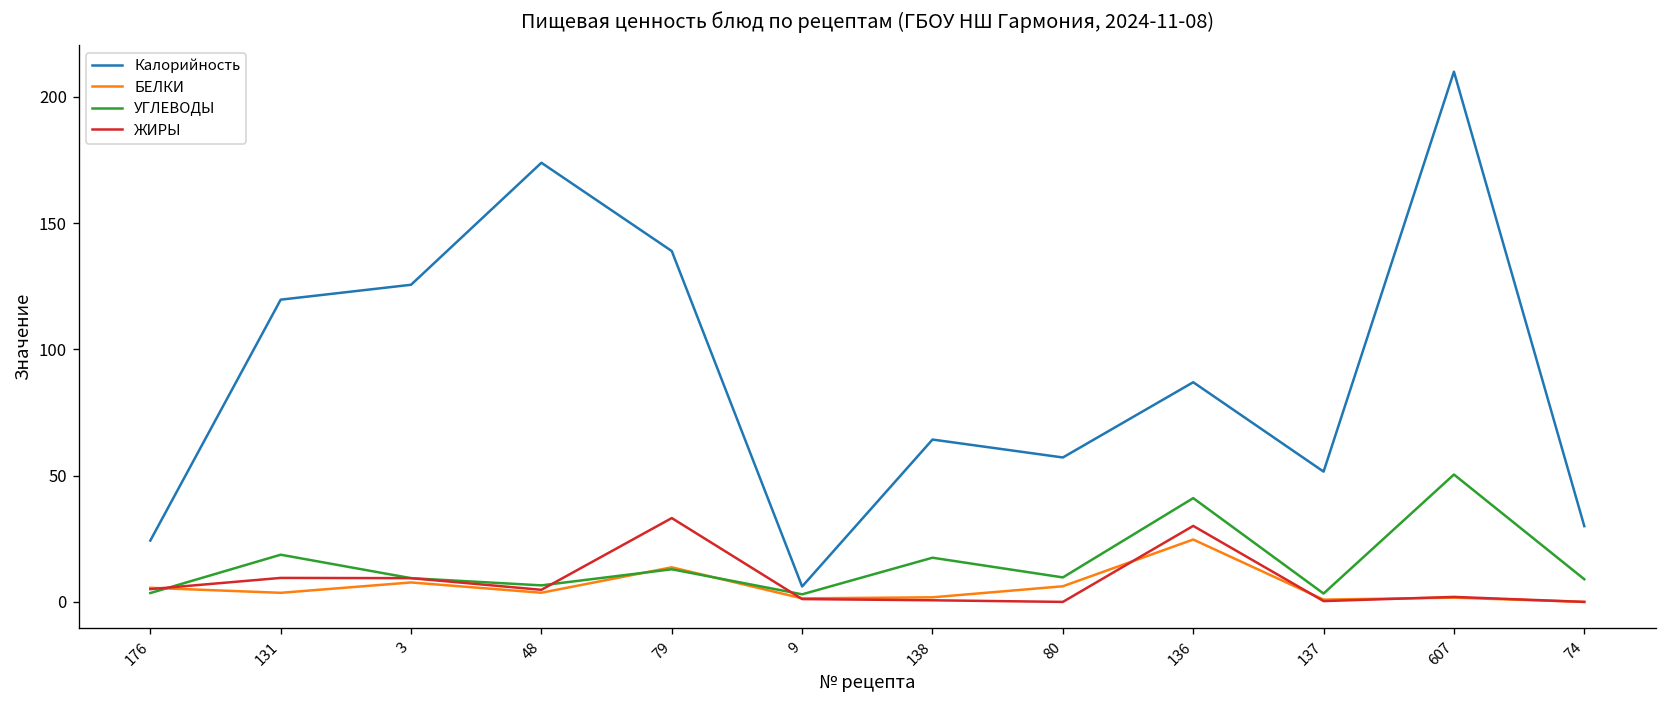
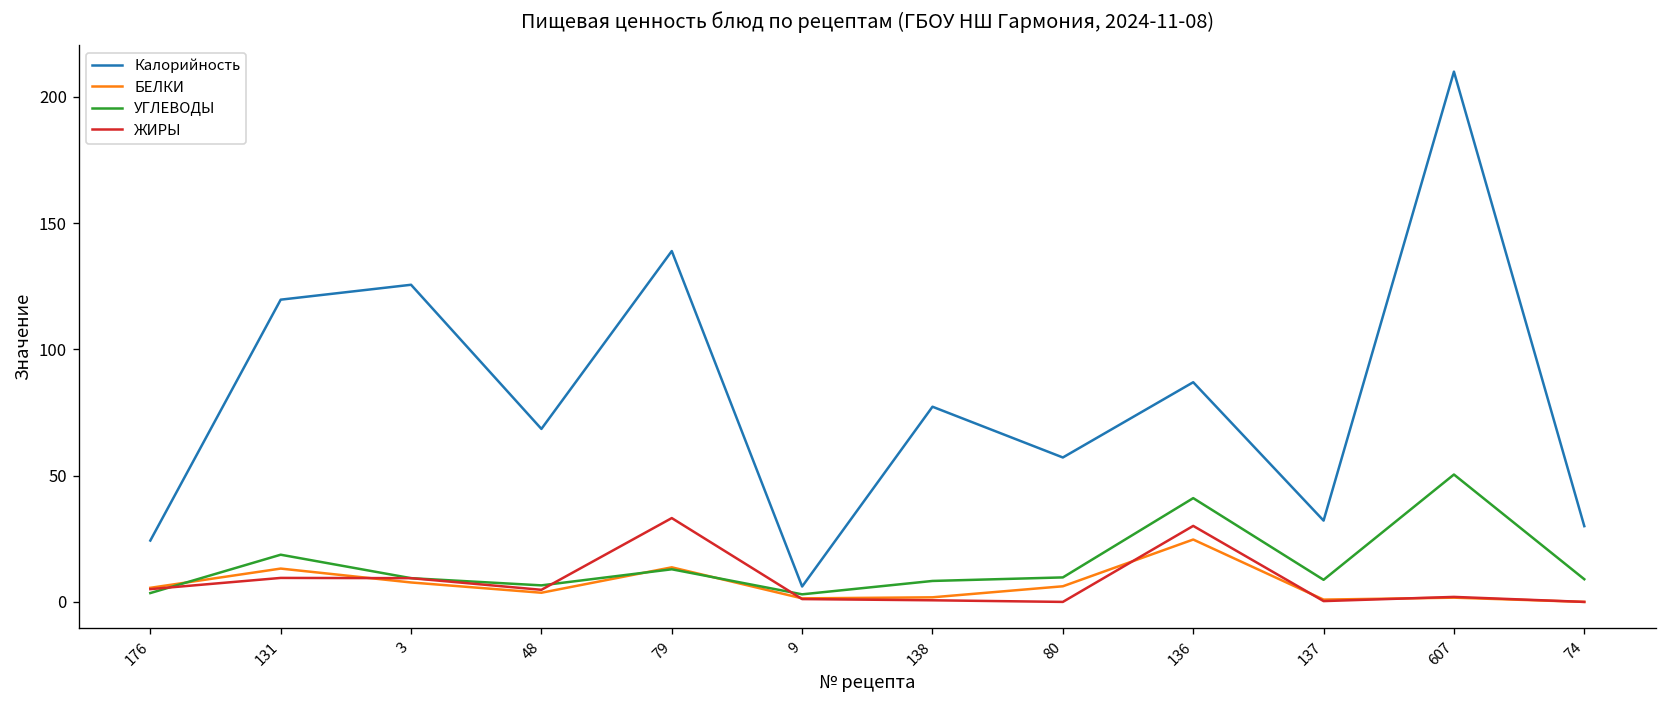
БЕЛКИ, 131: 4 -> 13
Калорийность, 48: 174 -> 69
Калорийность, 138: 64 -> 77
УГЛЕВОДЫ, 138: 18 -> 8
Калорийность, 137: 52 -> 32
УГЛЕВОДЫ, 137: 3 -> 9
